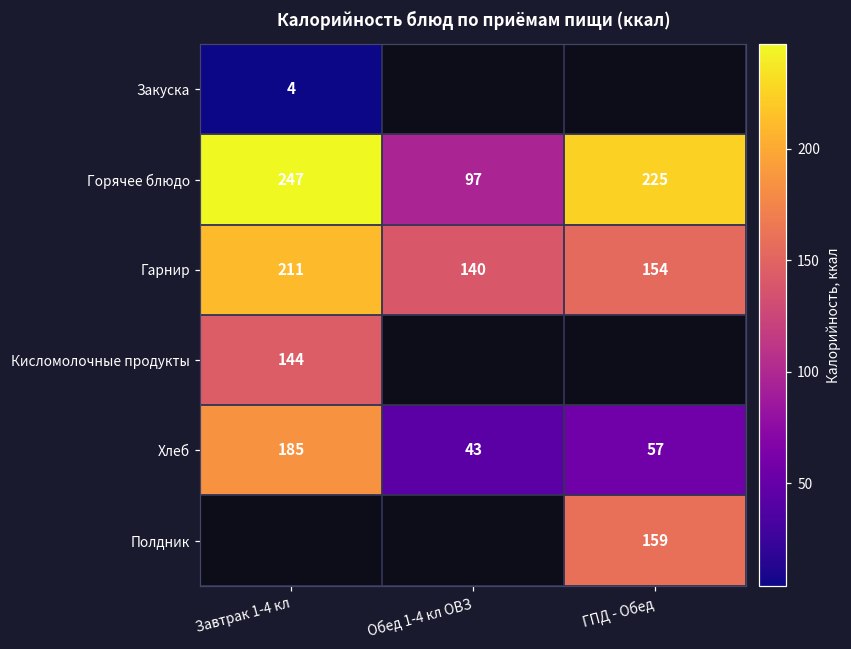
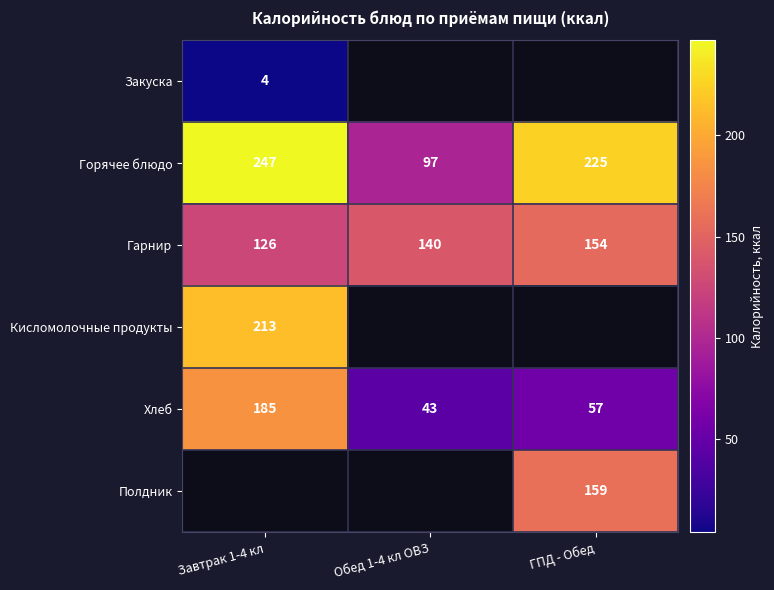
Гарнир, Завтрак 1-4 кл: 211 -> 126
Кисломолочные продукты, Завтрак 1-4 кл: 144 -> 213
